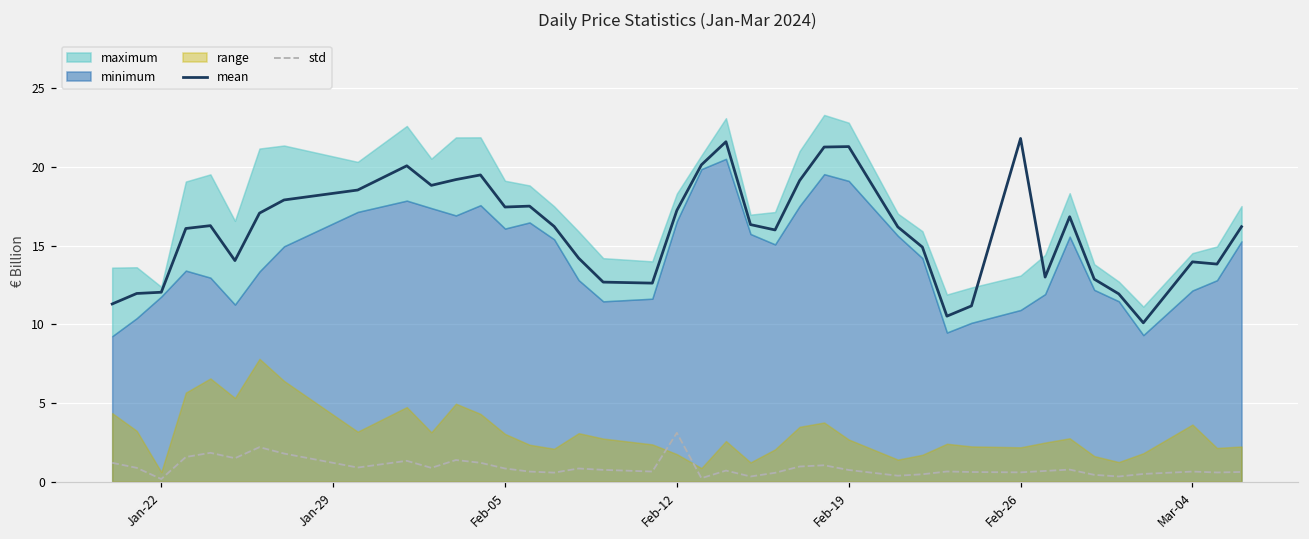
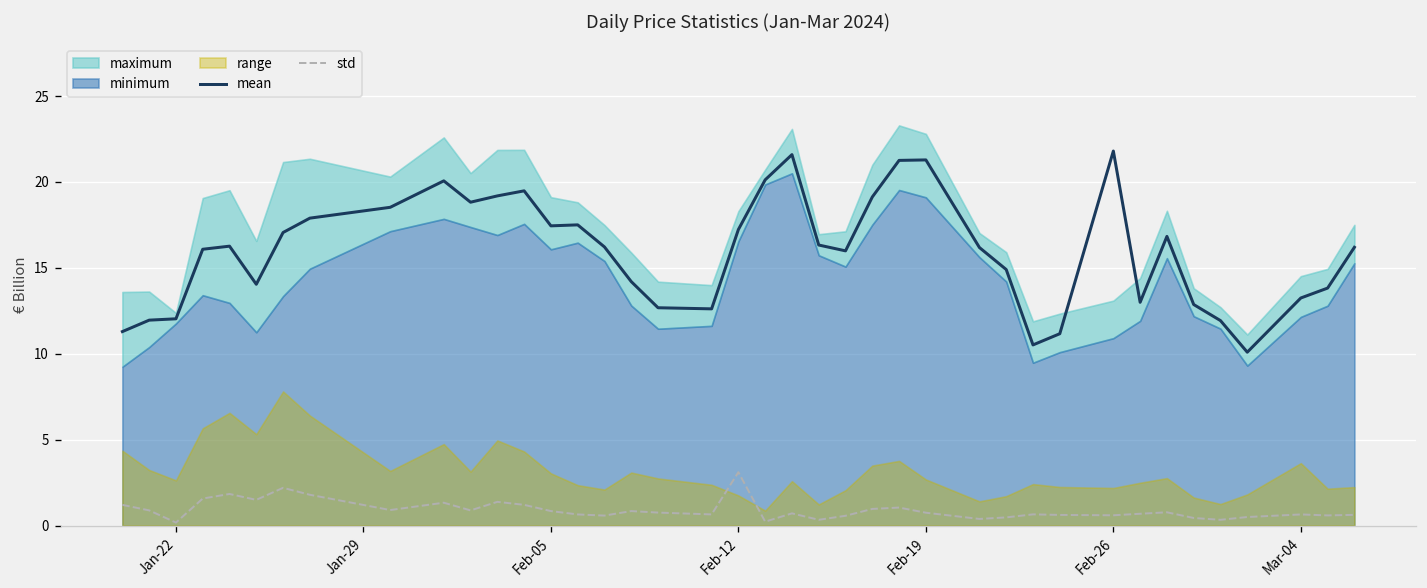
range, Jan-22: 0.6 -> 2.6
mean, Mar-04: 14.0 -> 13.2
